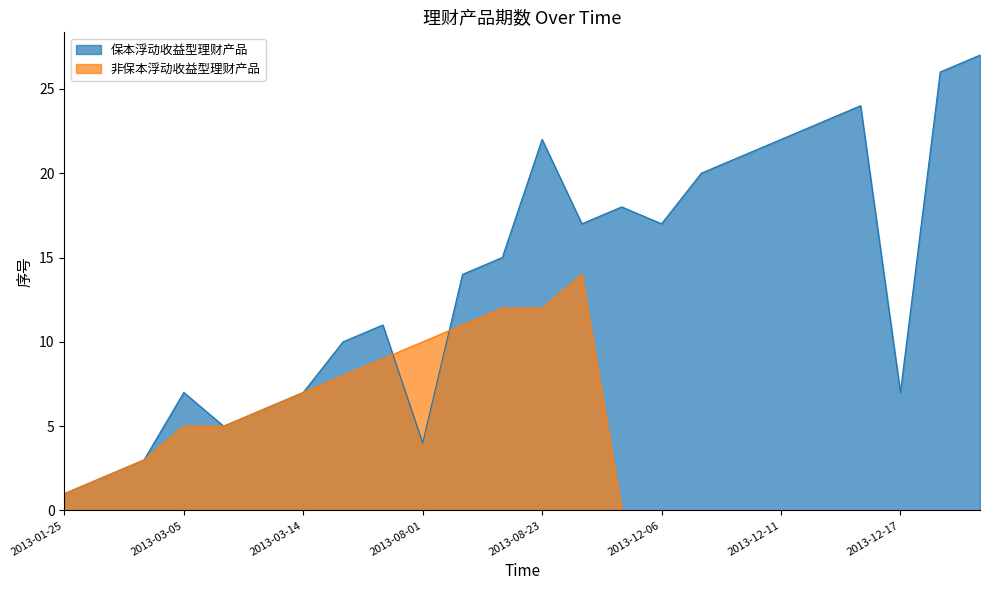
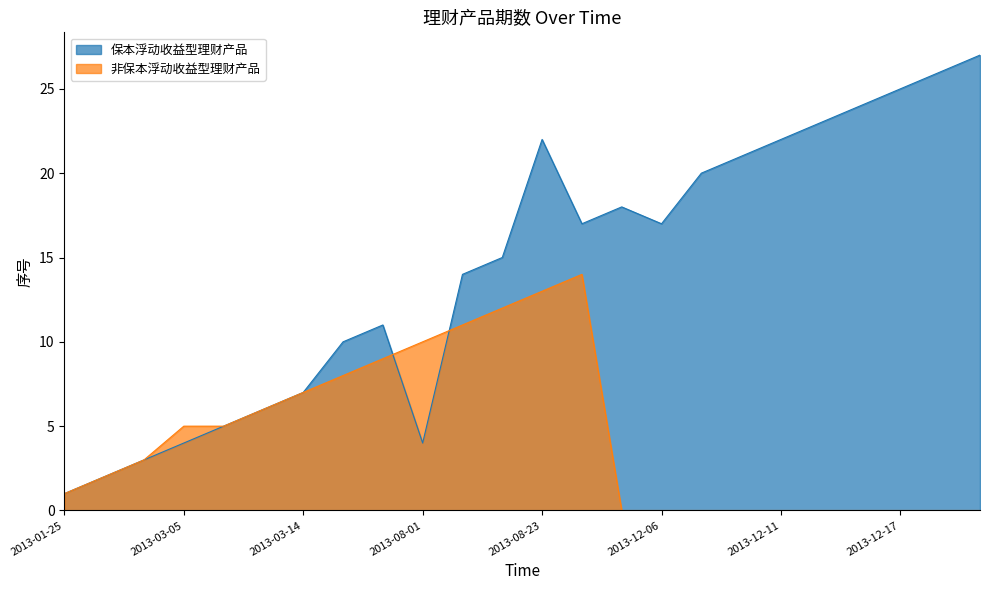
保本浮动收益型理财产品, 2013-03-05: 7 -> 4
非保本浮动收益型理财产品, 2013-08-23: 12 -> 13
保本浮动收益型理财产品, 2013-12-17: 7 -> 25
